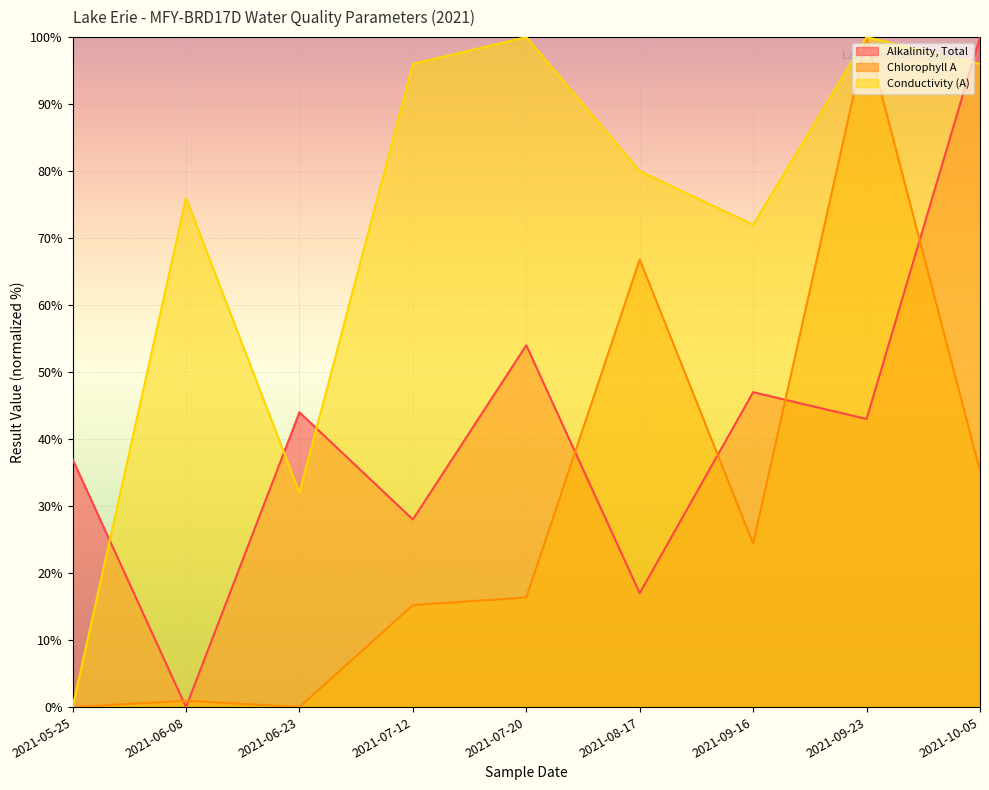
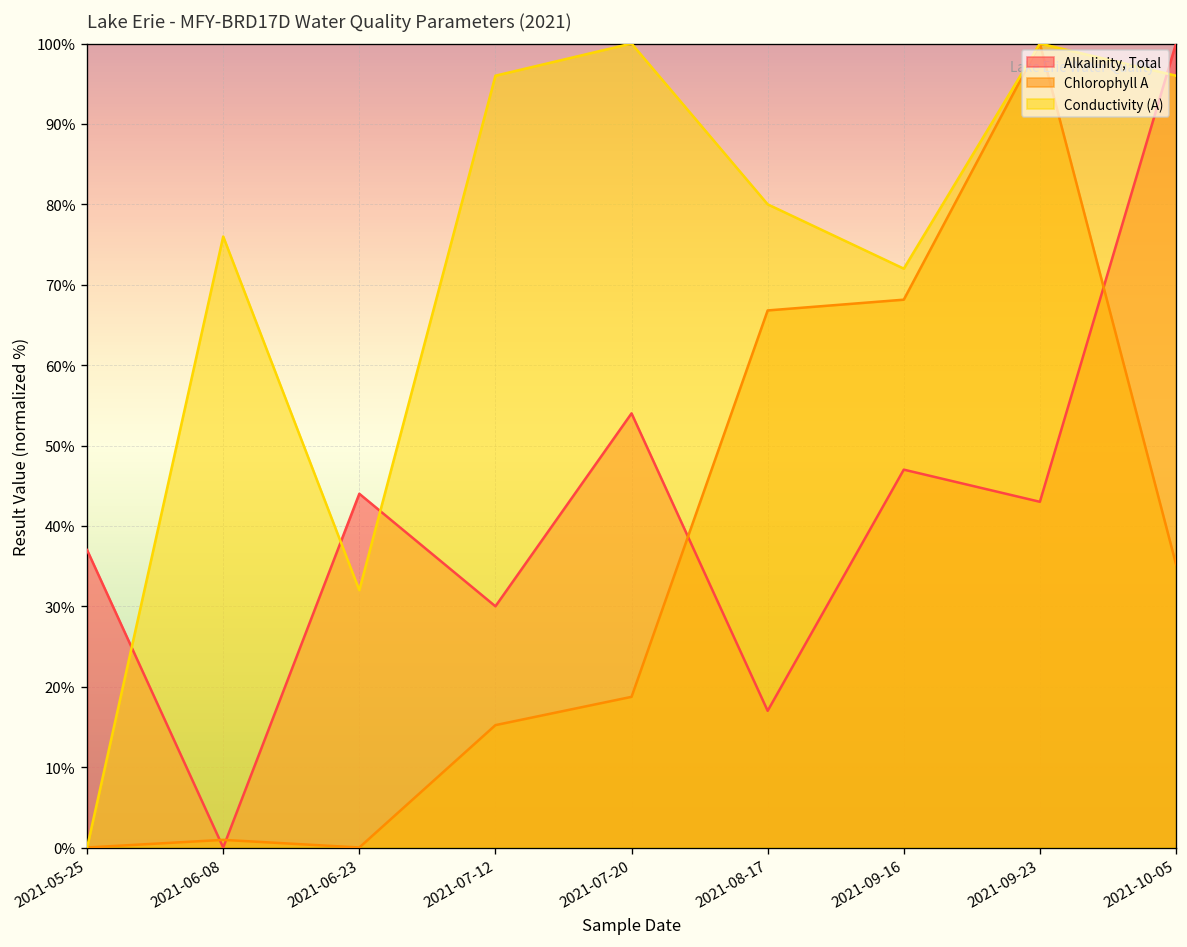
Alkalinity, Total, 2021-07-12: 28% -> 30%
Chlorophyll A, 2021-07-20: 16% -> 19%
Chlorophyll A, 2021-09-16: 24% -> 68%
